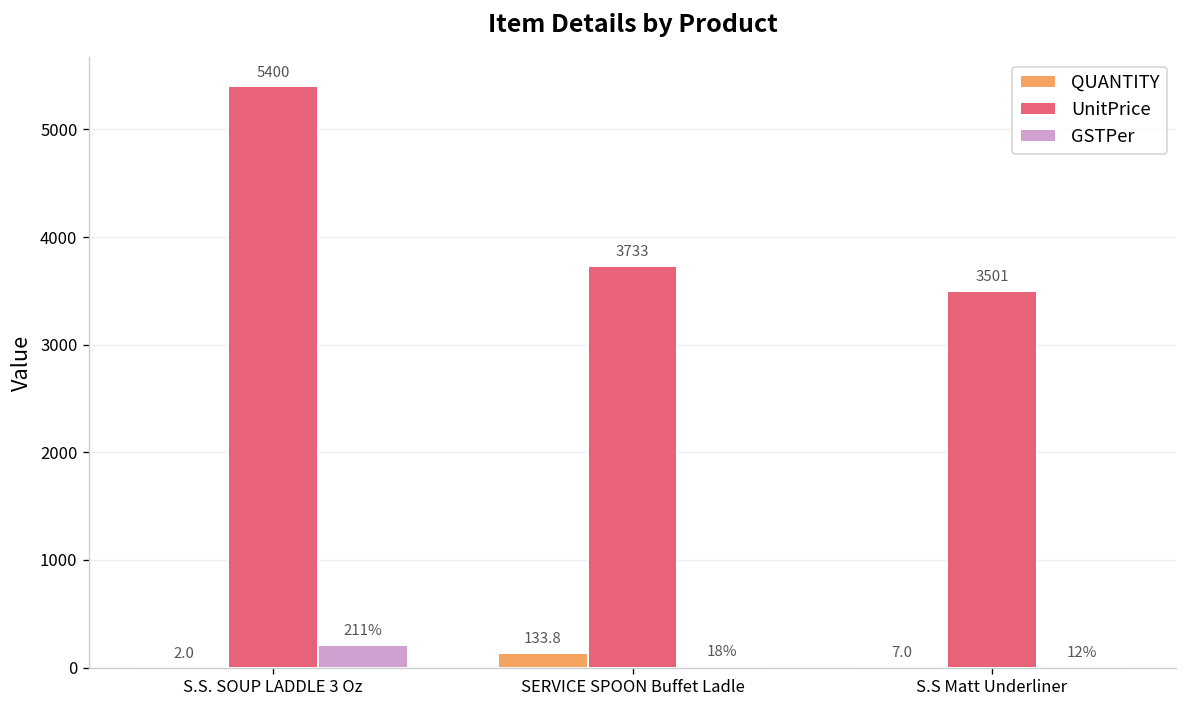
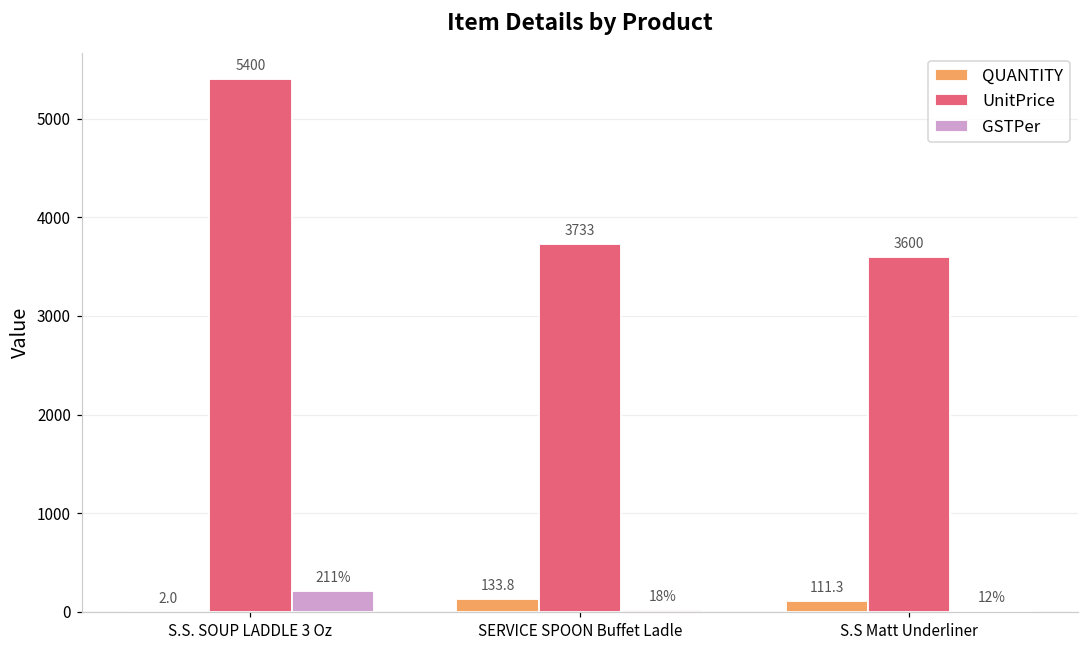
QUANTITY, S.S Matt Underliner: 7.0 -> 111.3
UnitPrice, S.S Matt Underliner: 3501 -> 3600
